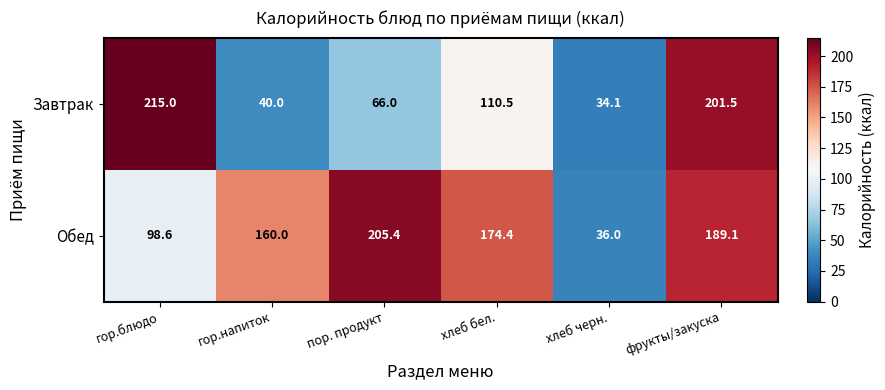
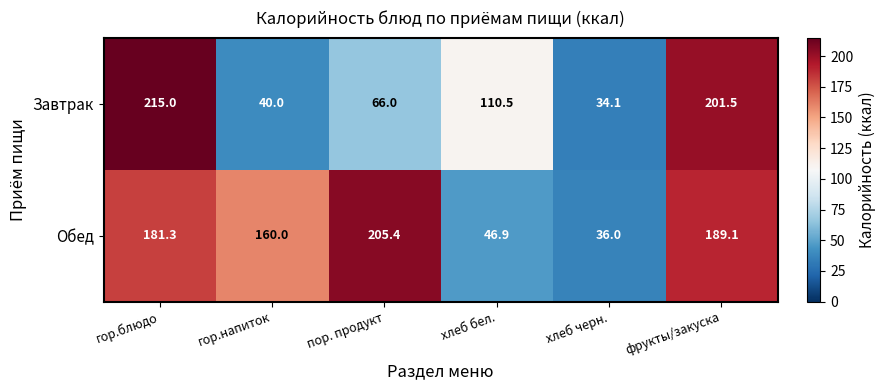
Обед, гор.блюдо: 98.6 -> 181.3
Обед, хлеб бел.: 174.4 -> 46.9
